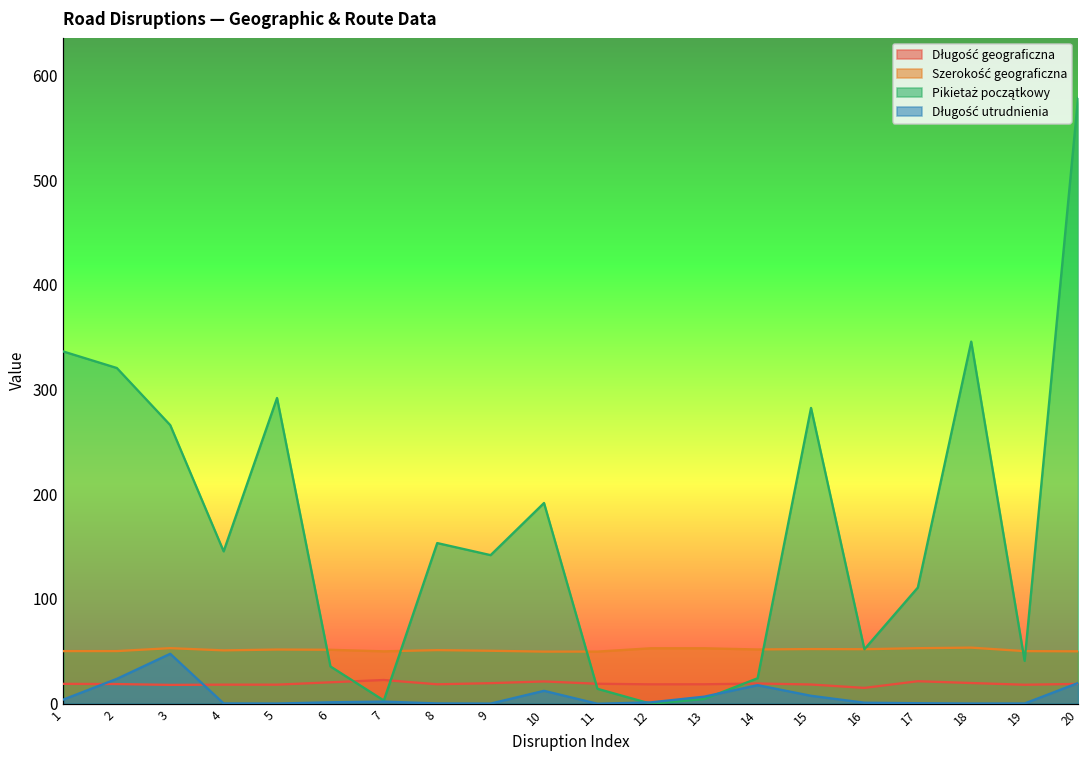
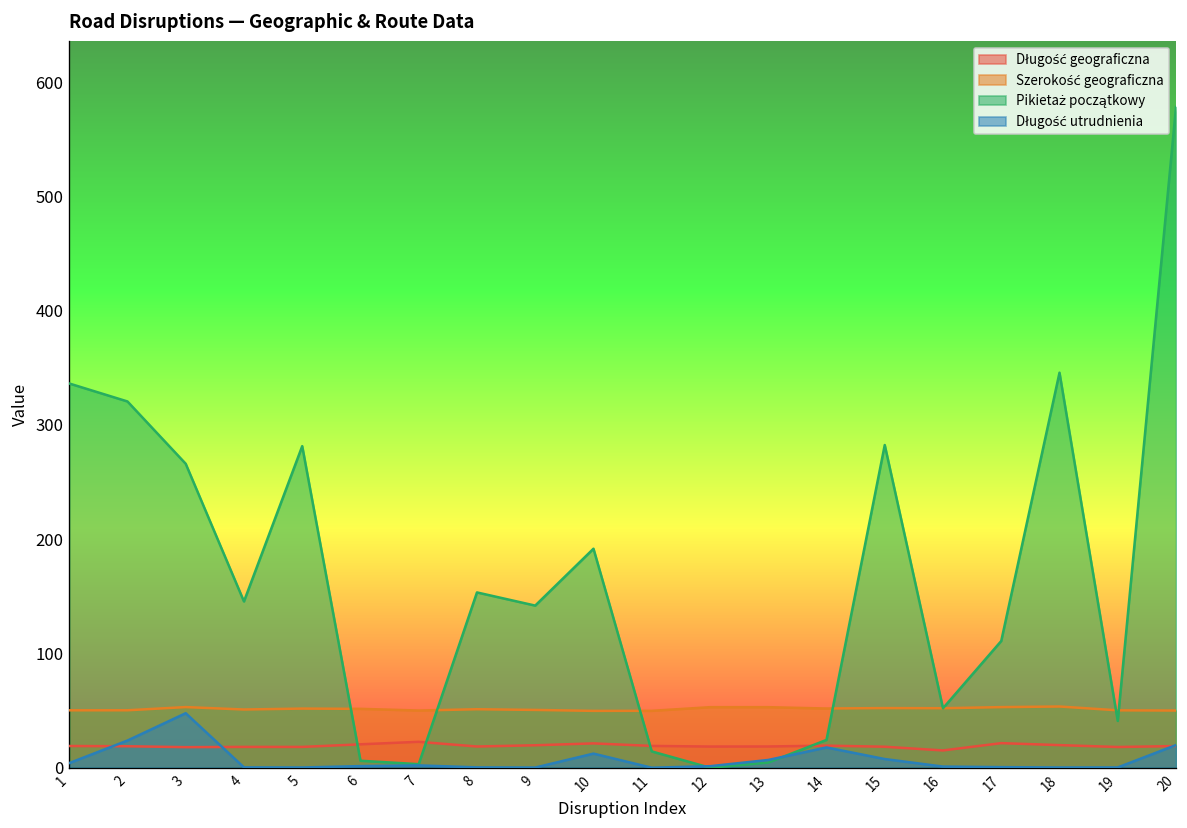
Pikietaż początkowy, 5: 290 -> 280
Pikietaż początkowy, 6: 40 -> 10
